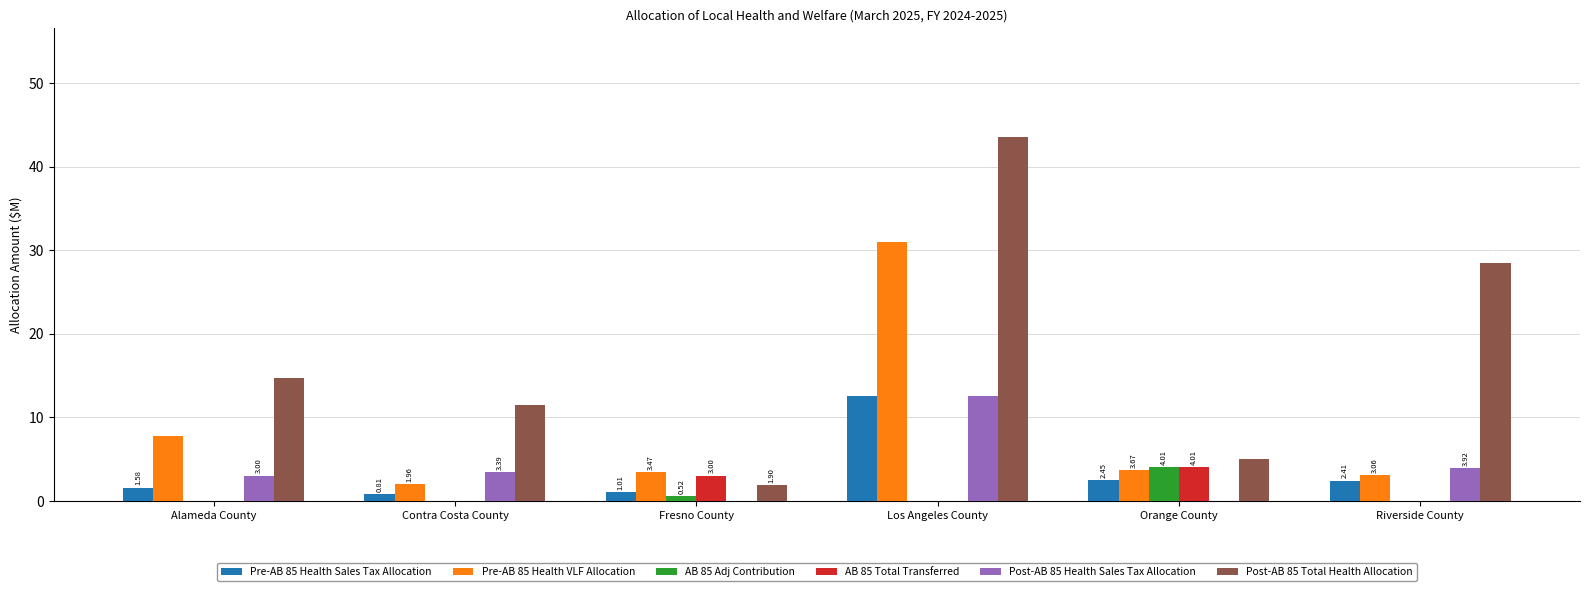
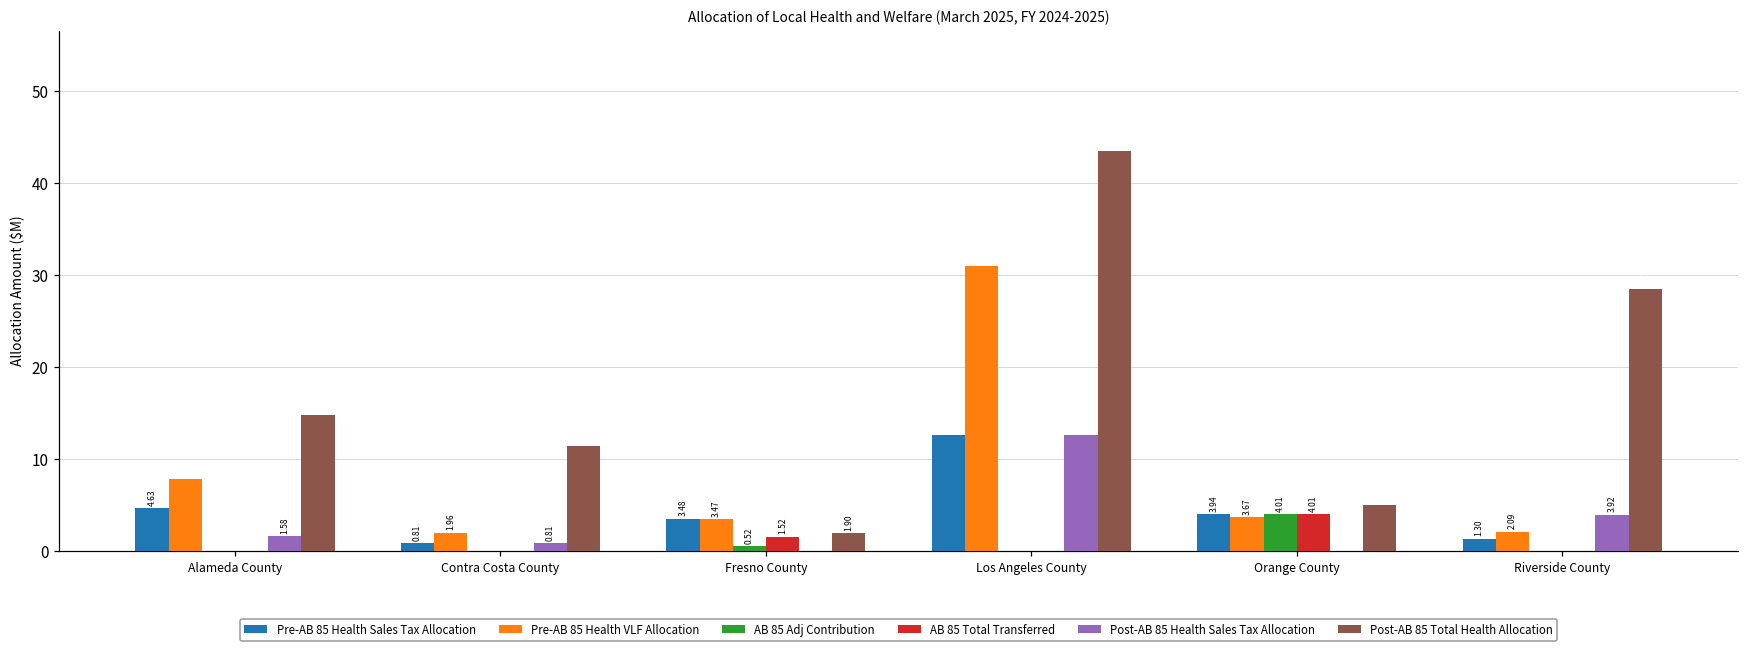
Pre-AB 85 Health Sales Tax Allocation, Alameda County: 1.58 -> 4.63
Post-AB 85 Health Sales Tax Allocation, Alameda County: 3.00 -> 1.58
Post-AB 85 Health Sales Tax Allocation, Contra Costa County: 3.39 -> 0.81
Pre-AB 85 Health Sales Tax Allocation, Fresno County: 1.01 -> 3.48
AB 85 Total Transferred, Fresno County: 3.00 -> 1.52
Pre-AB 85 Health Sales Tax Allocation, Orange County: 2.45 -> 3.94
Pre-AB 85 Health Sales Tax Allocation, Riverside County: 2.41 -> 1.30
Pre-AB 85 Health VLF Allocation, Riverside County: 3.06 -> 2.09
